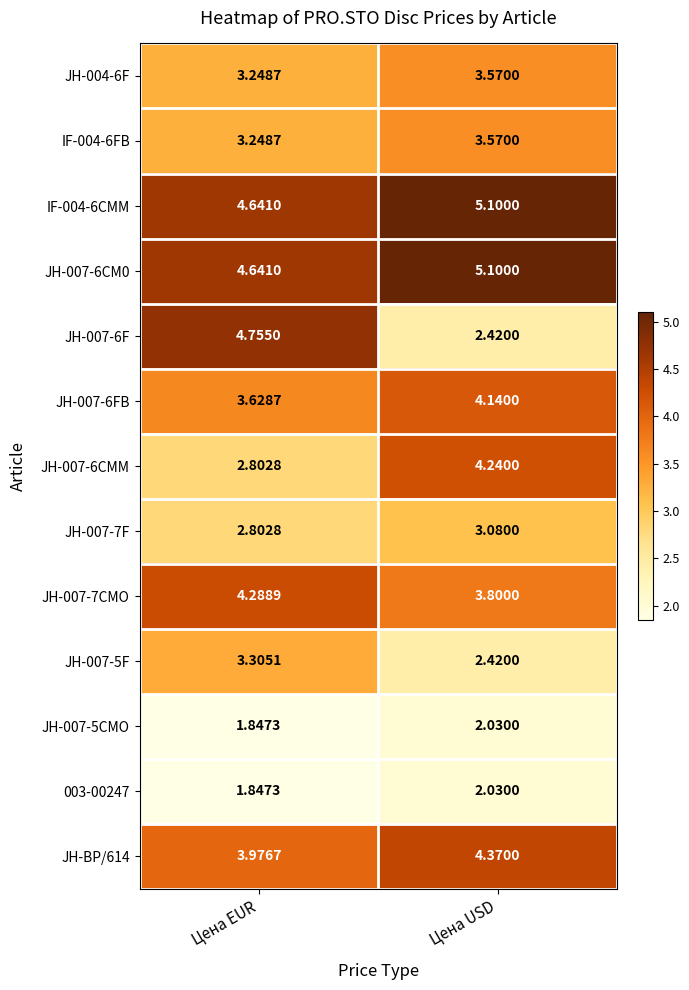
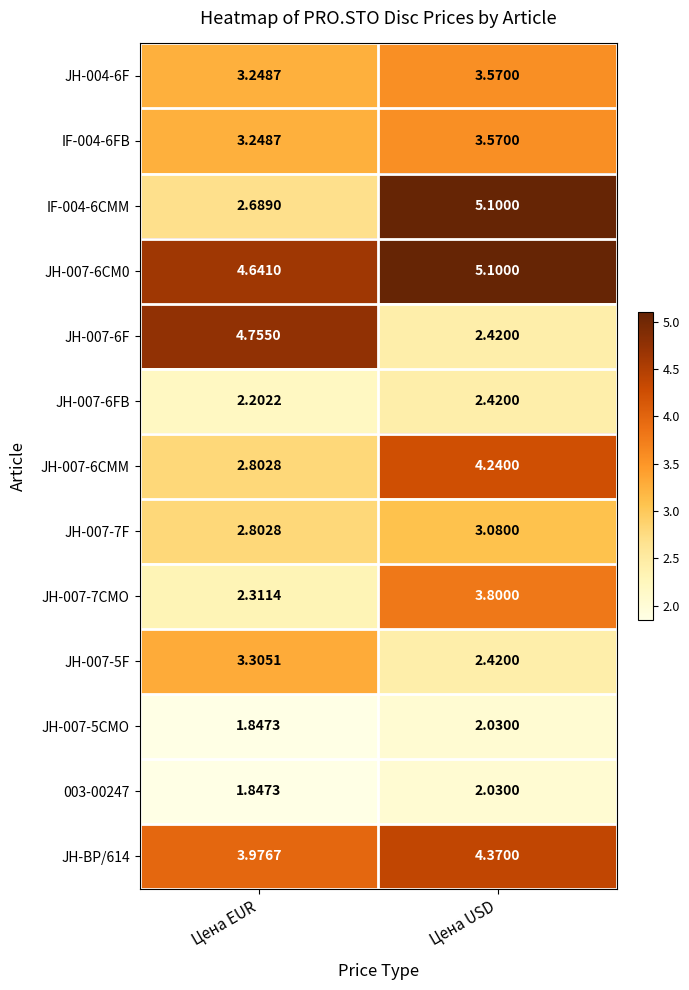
IF-004-6CMM, Цена EUR: 4.6410 -> 2.6890
JH-007-6FB, Цена EUR: 3.6287 -> 2.2022
JH-007-6FB, Цена USD: 4.1400 -> 2.4200
JH-007-7CMO, Цена EUR: 4.2889 -> 2.3114
